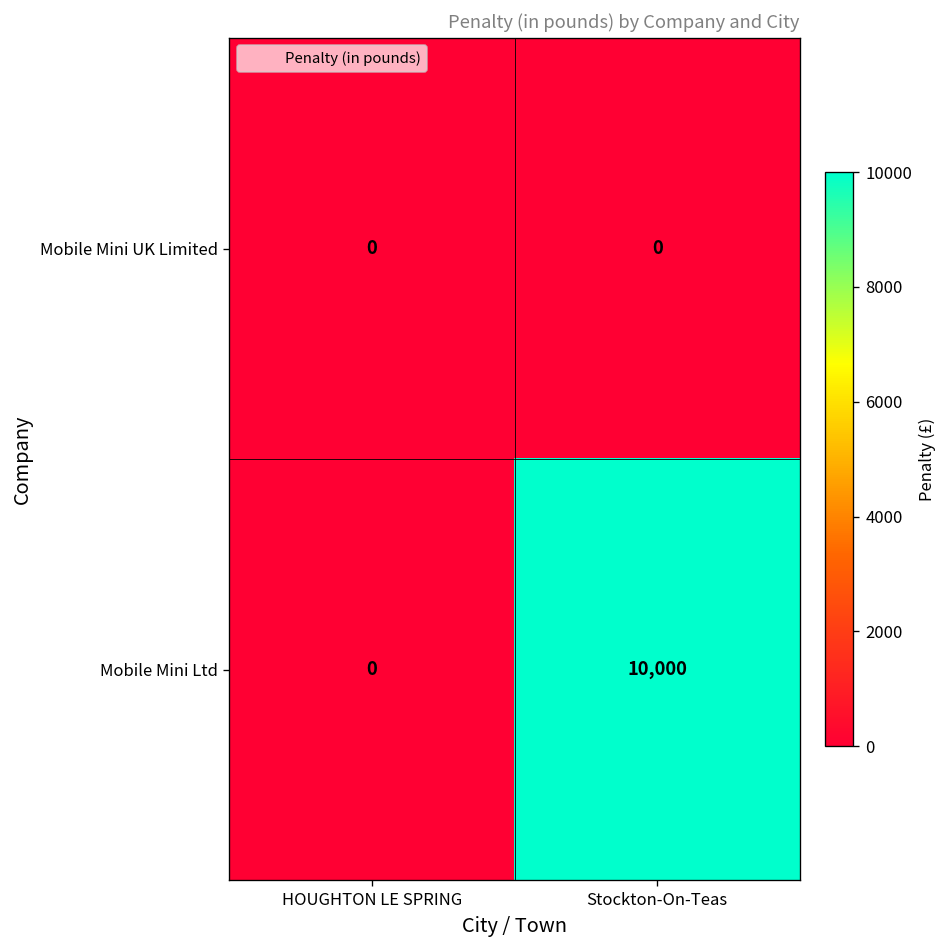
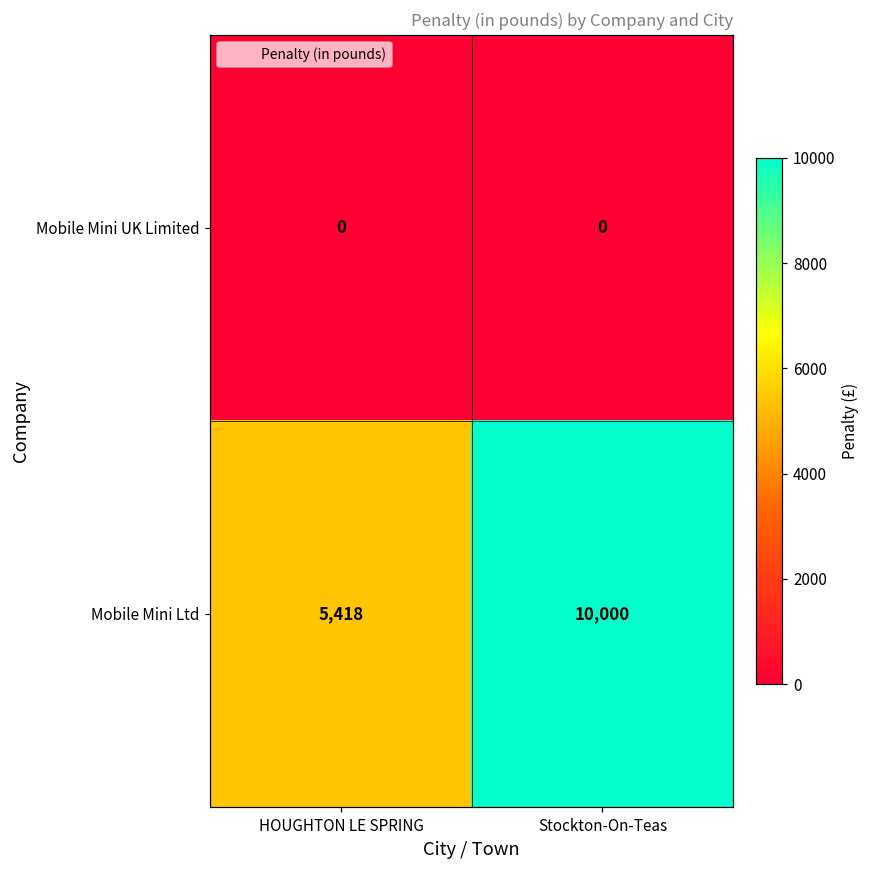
Mobile Mini Ltd, HOUGHTON LE SPRING: 0 -> 5,418
